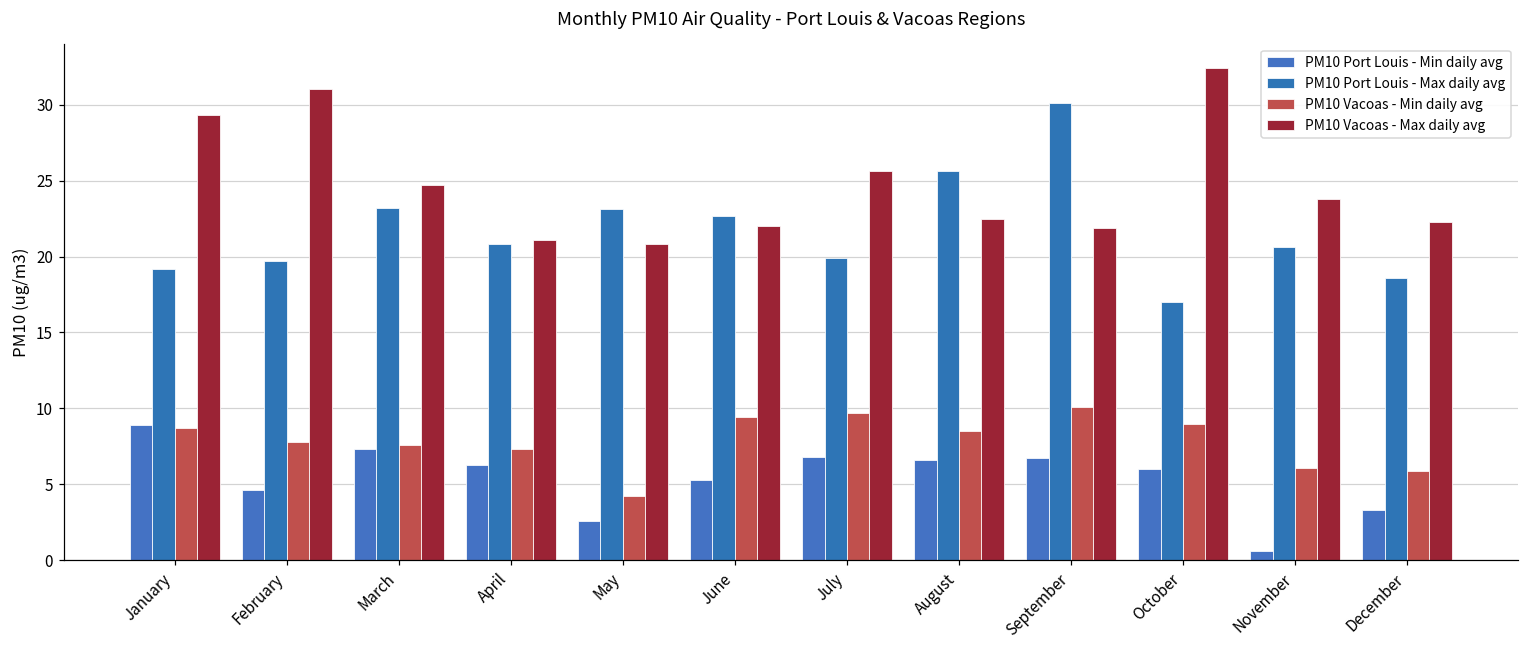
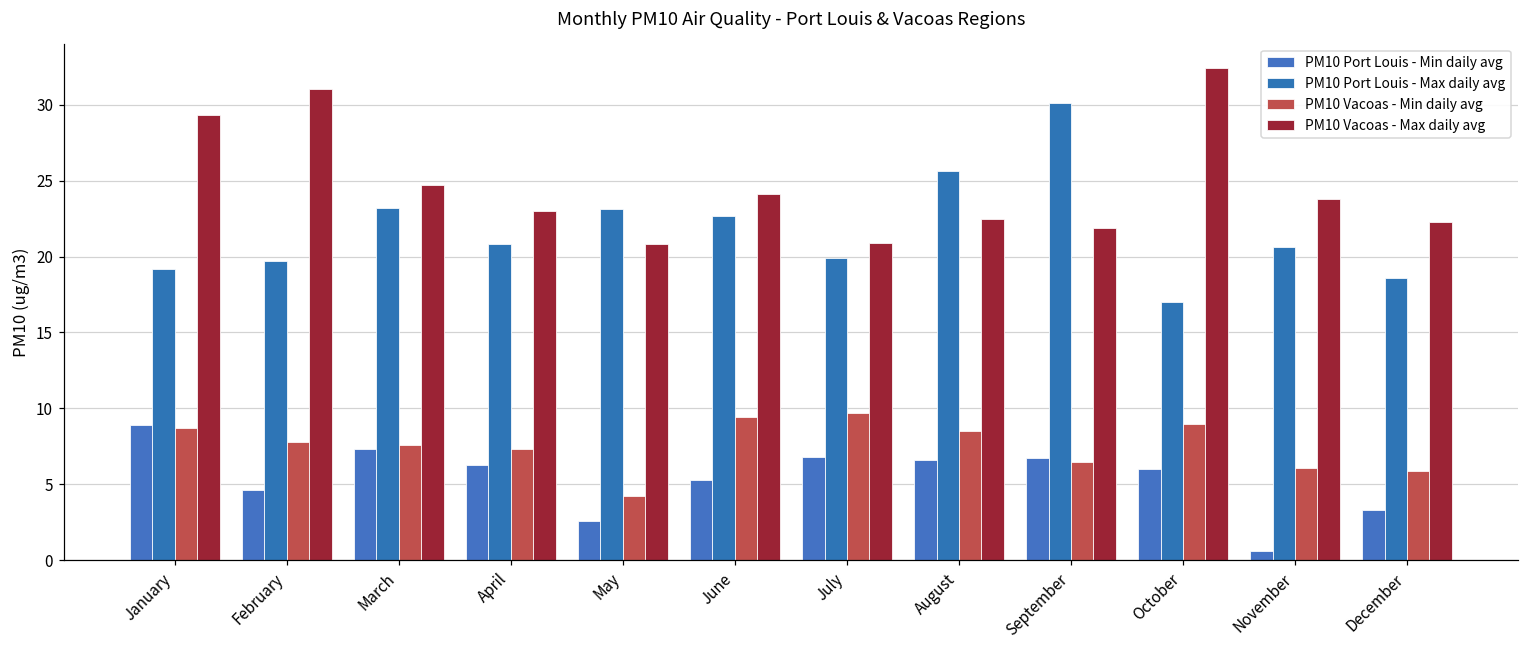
PM10 Vacoas - Max daily avg, April: 21.1 -> 23.0
PM10 Vacoas - Max daily avg, June: 22.0 -> 24.1
PM10 Vacoas - Max daily avg, July: 25.6 -> 20.9
PM10 Vacoas - Min daily avg, September: 10.1 -> 6.5
